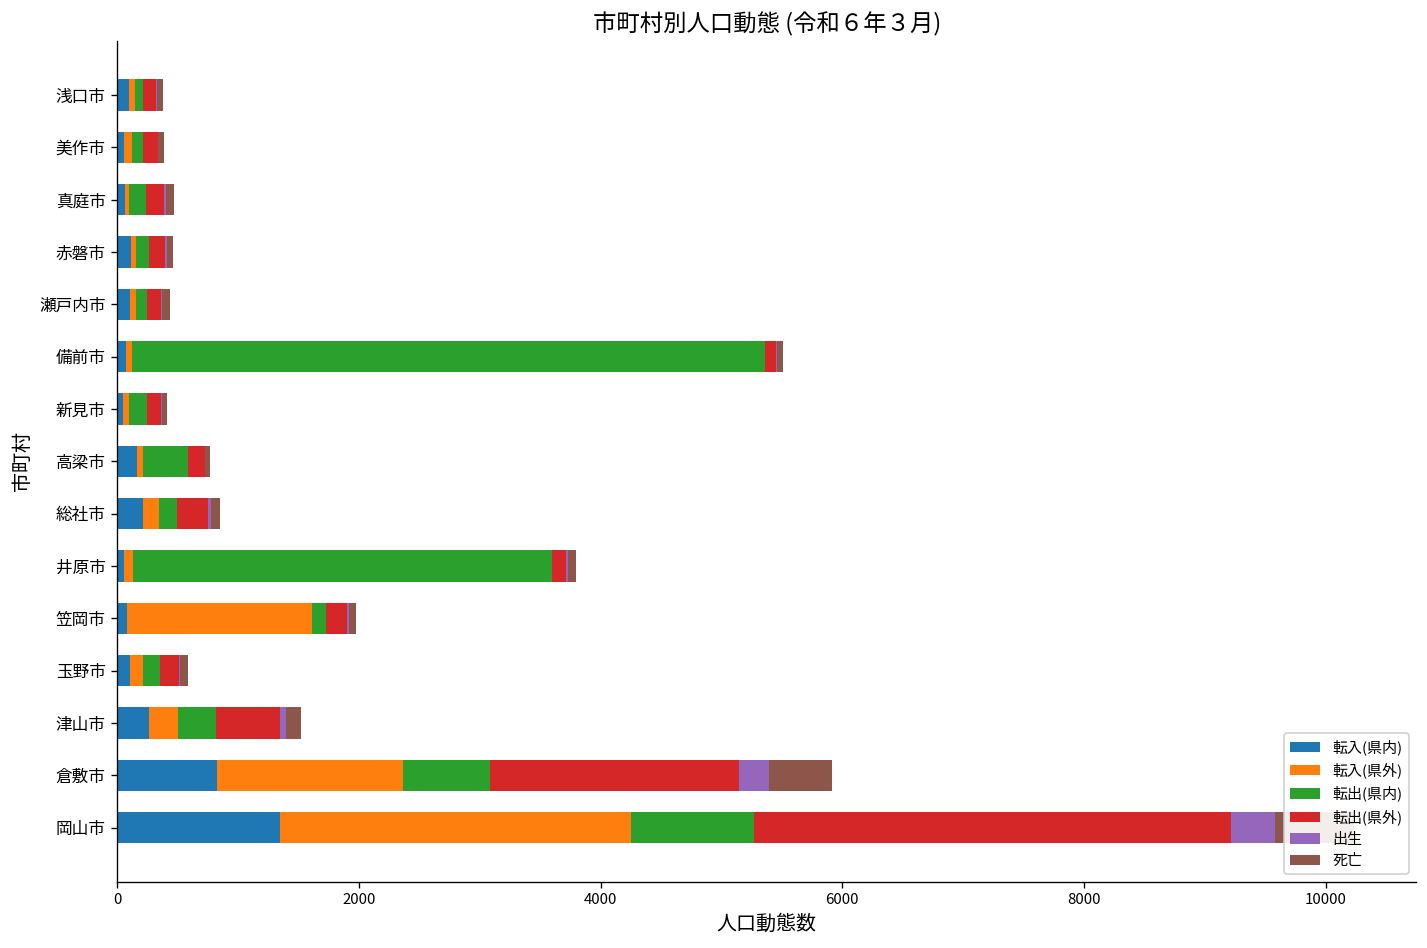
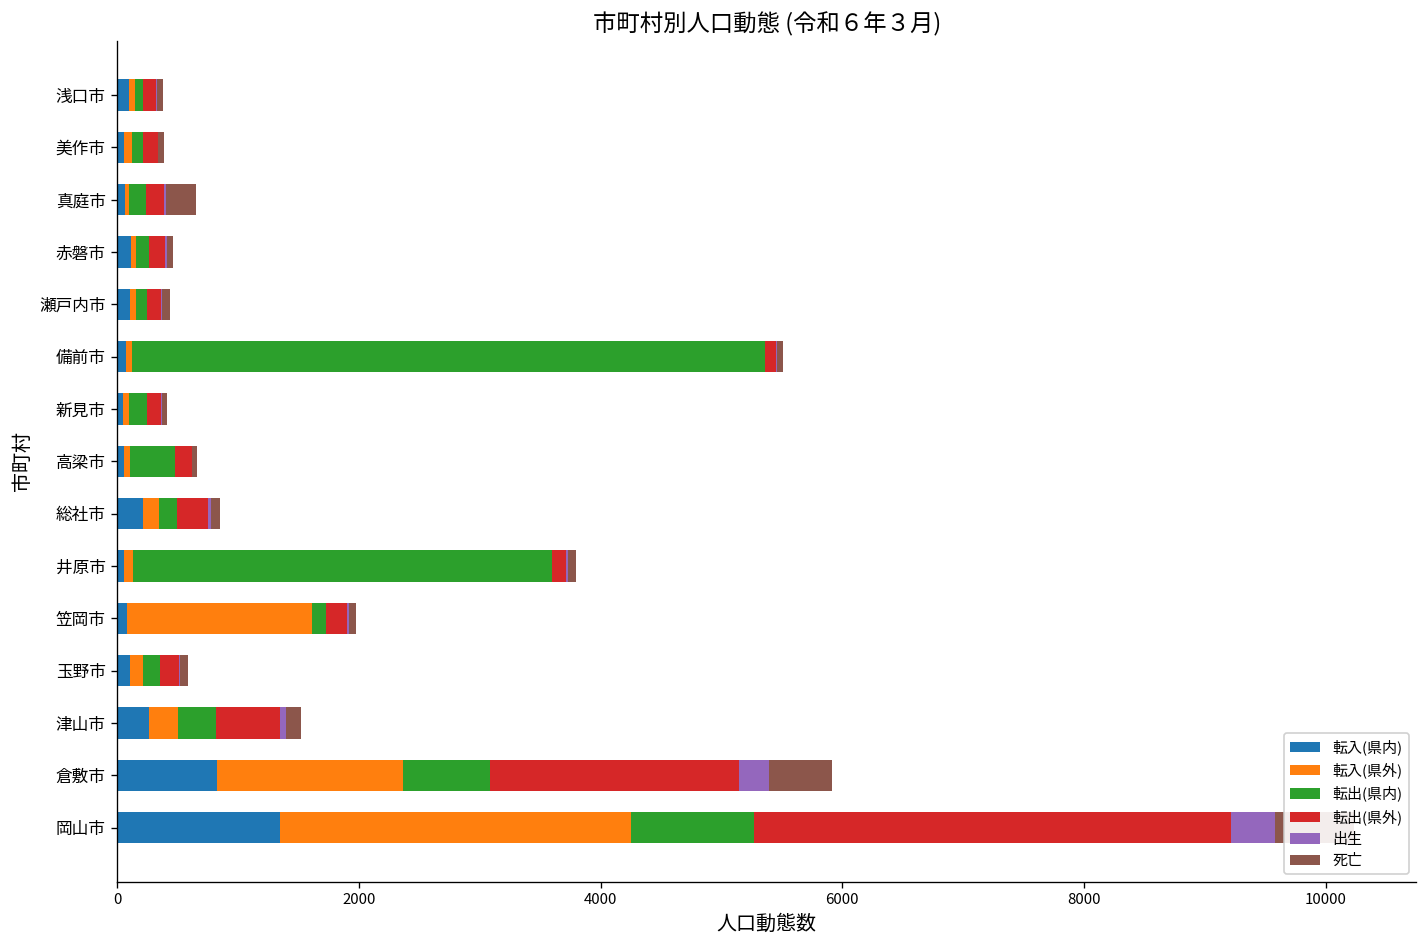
死亡, 真庭市: 70 -> 250
転入(県内), 高梁市: 160 -> 50
